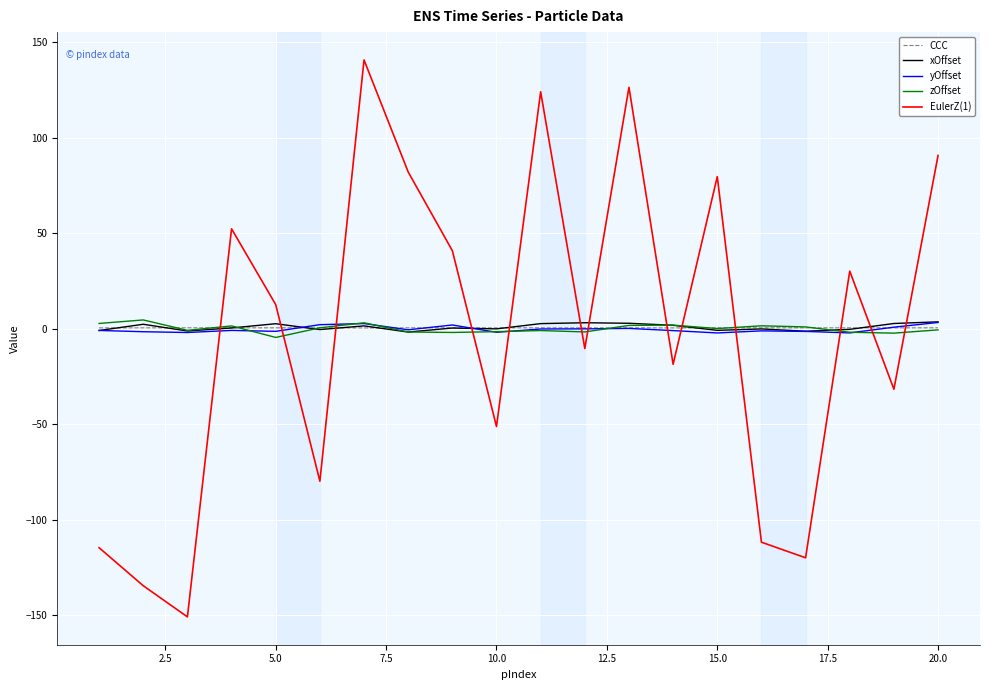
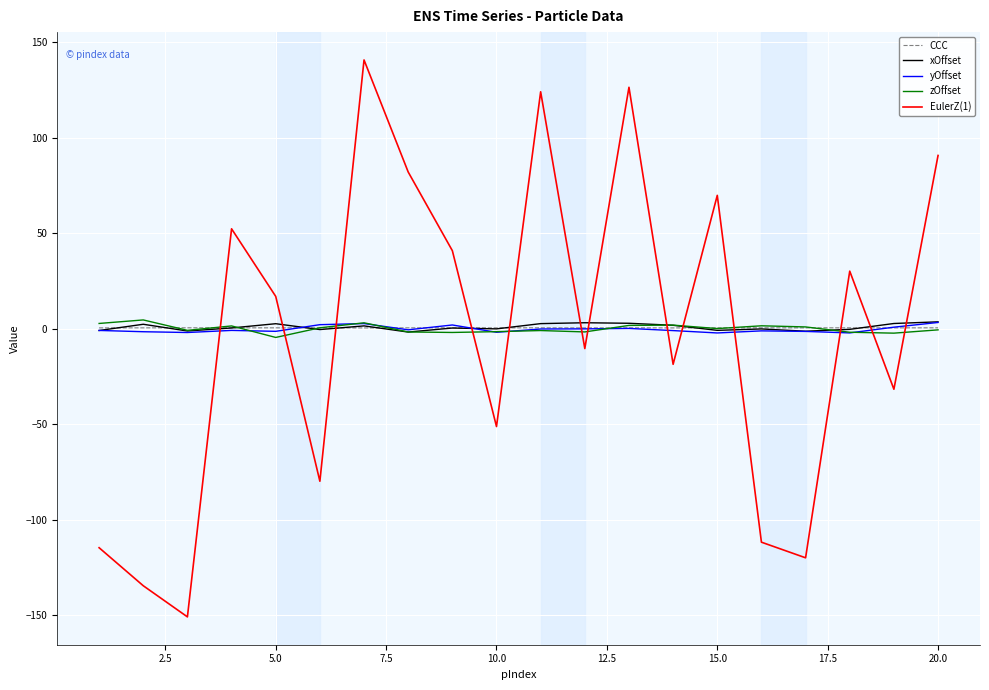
EulerZ(1), 5.0: 13 -> 17
EulerZ(1), 15.0: 80 -> 70
